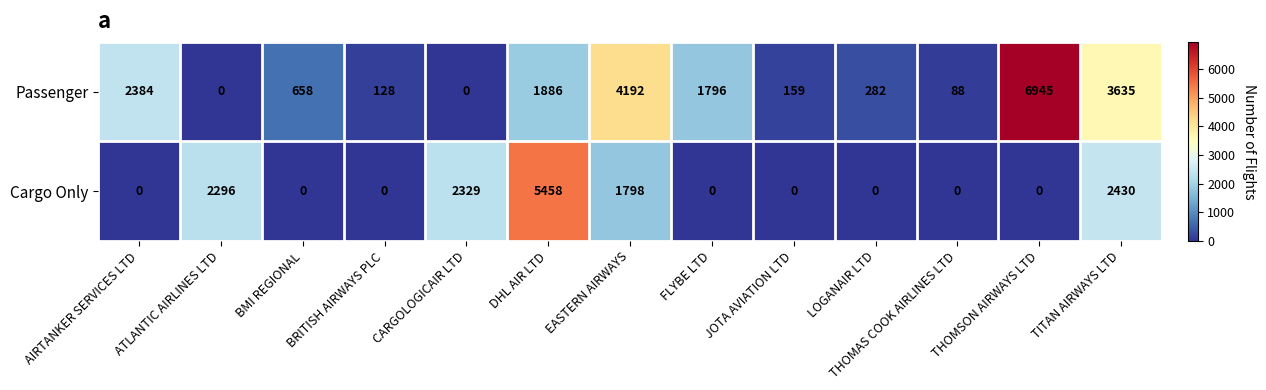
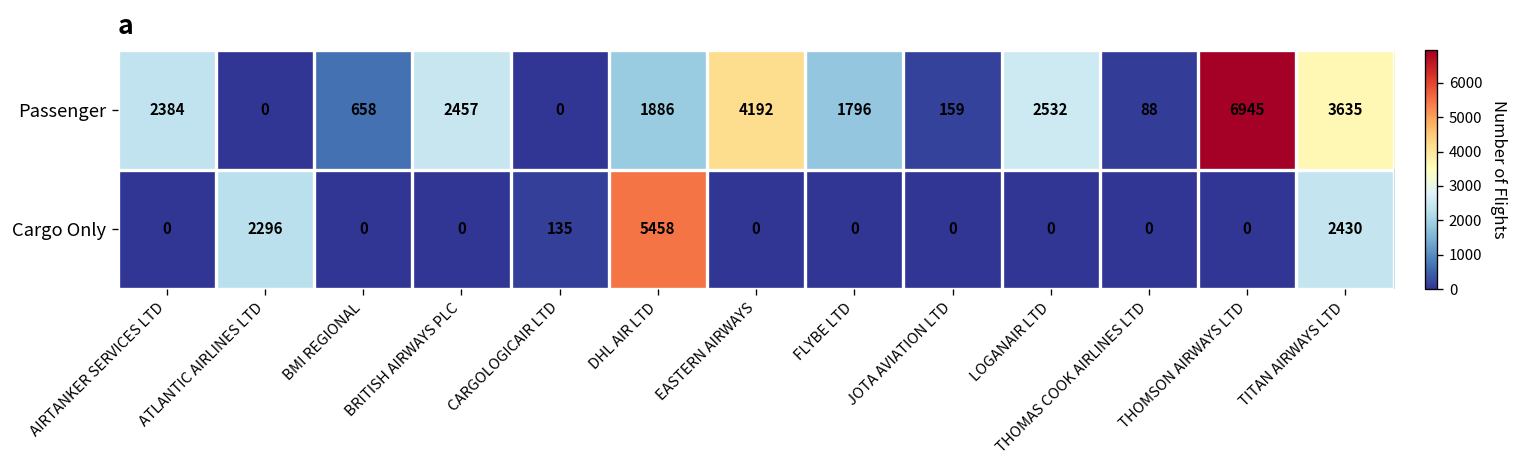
Passenger, BRITISH AIRWAYS PLC: 128 -> 2457
Passenger, LOGANAIR LTD: 282 -> 2532
Cargo Only, CARGOLOGICAIR LTD: 2329 -> 135
Cargo Only, EASTERN AIRWAYS: 1798 -> 0
